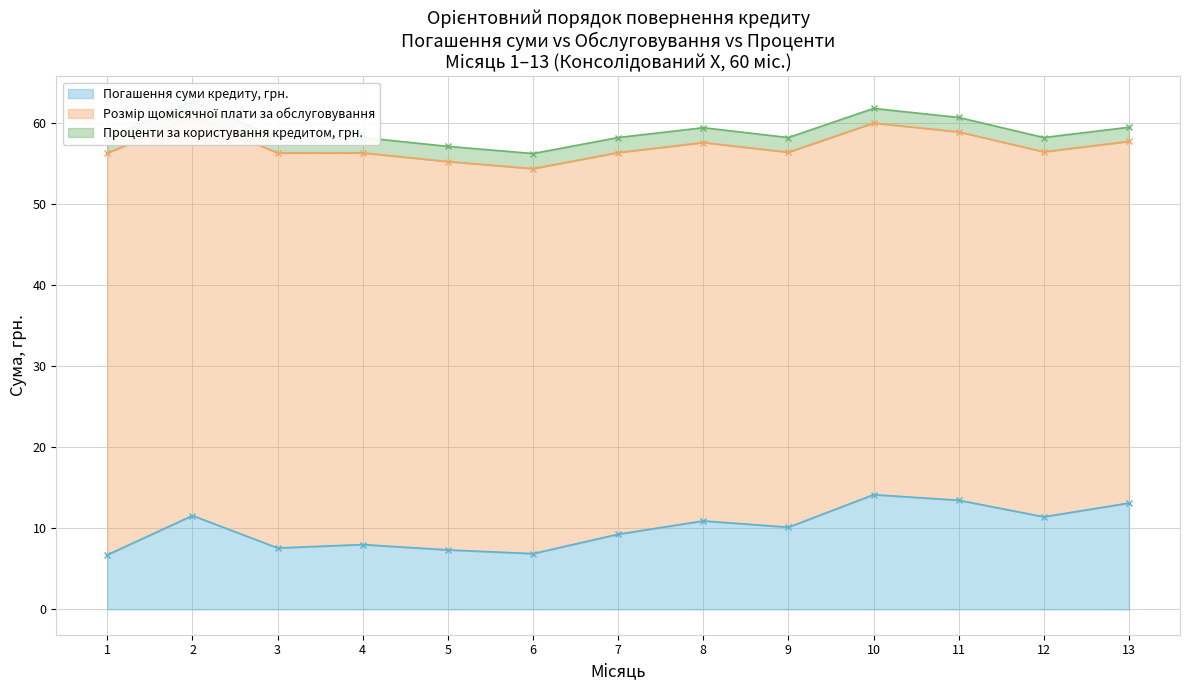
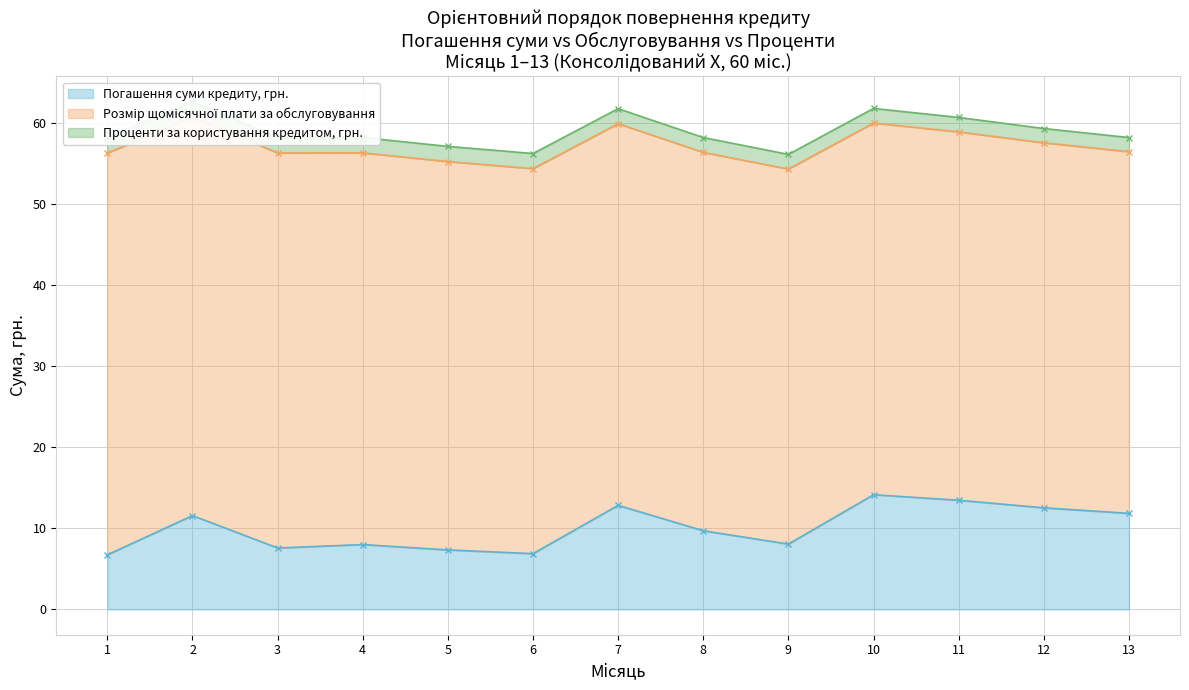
Погашення суми кредиту, грн., 7: 9 -> 13
Погашення суми кредиту, грн., 8: 11 -> 10
Погашення суми кредиту, грн., 9: 10 -> 8
Погашення суми кредиту, грн., 12: 11 -> 13
Погашення суми кредиту, грн., 13: 13 -> 12
